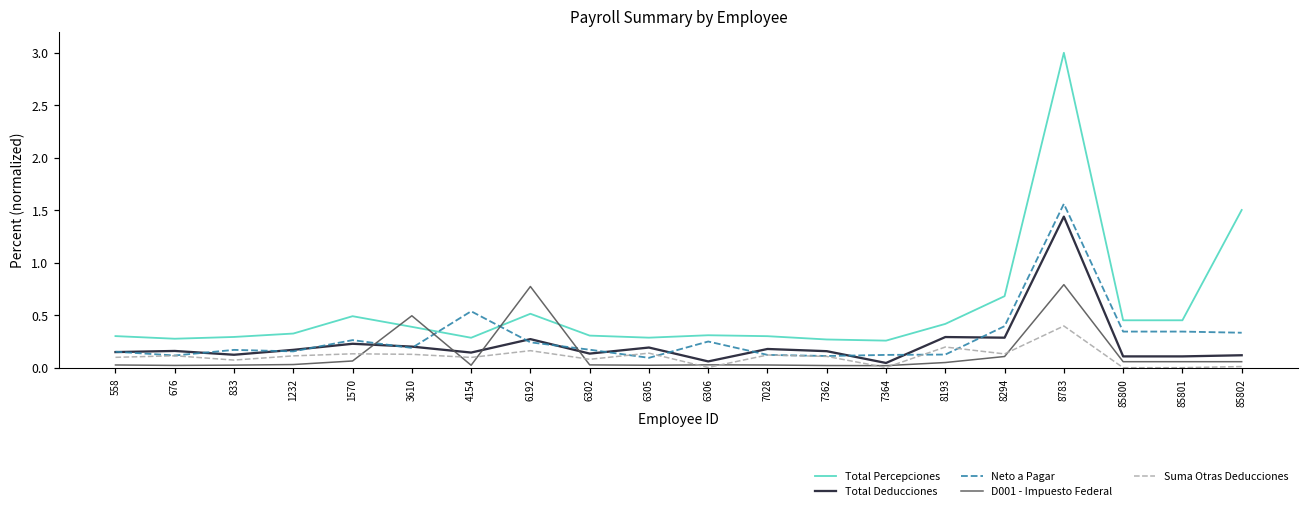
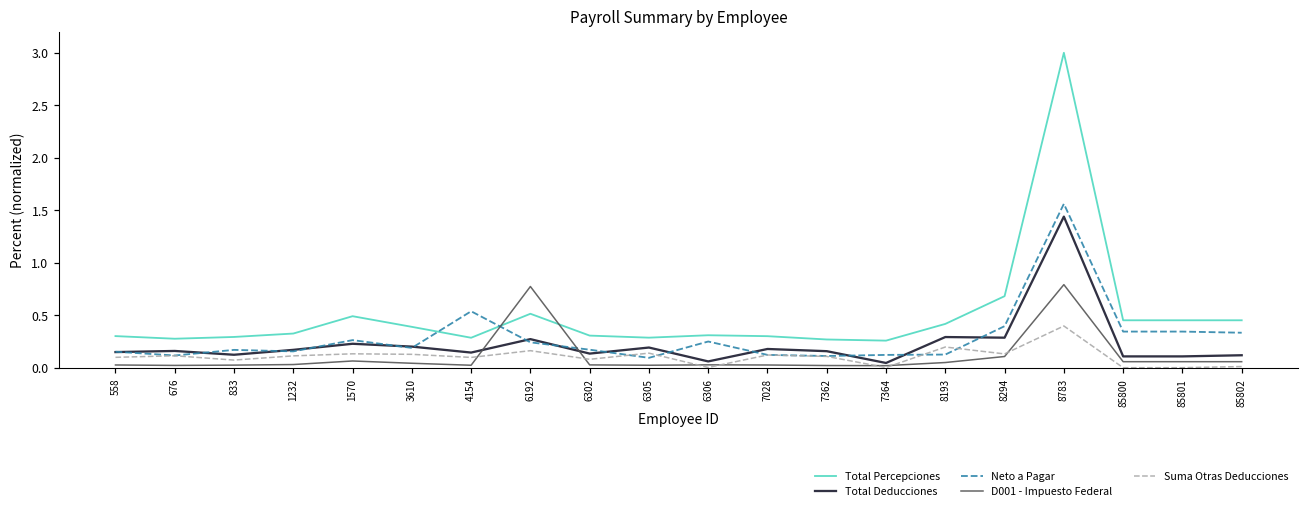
D001 - Impuesto Federal, 3610: 0.5 -> 0.0
Total Percepciones, 85802: 1.5 -> 0.5
